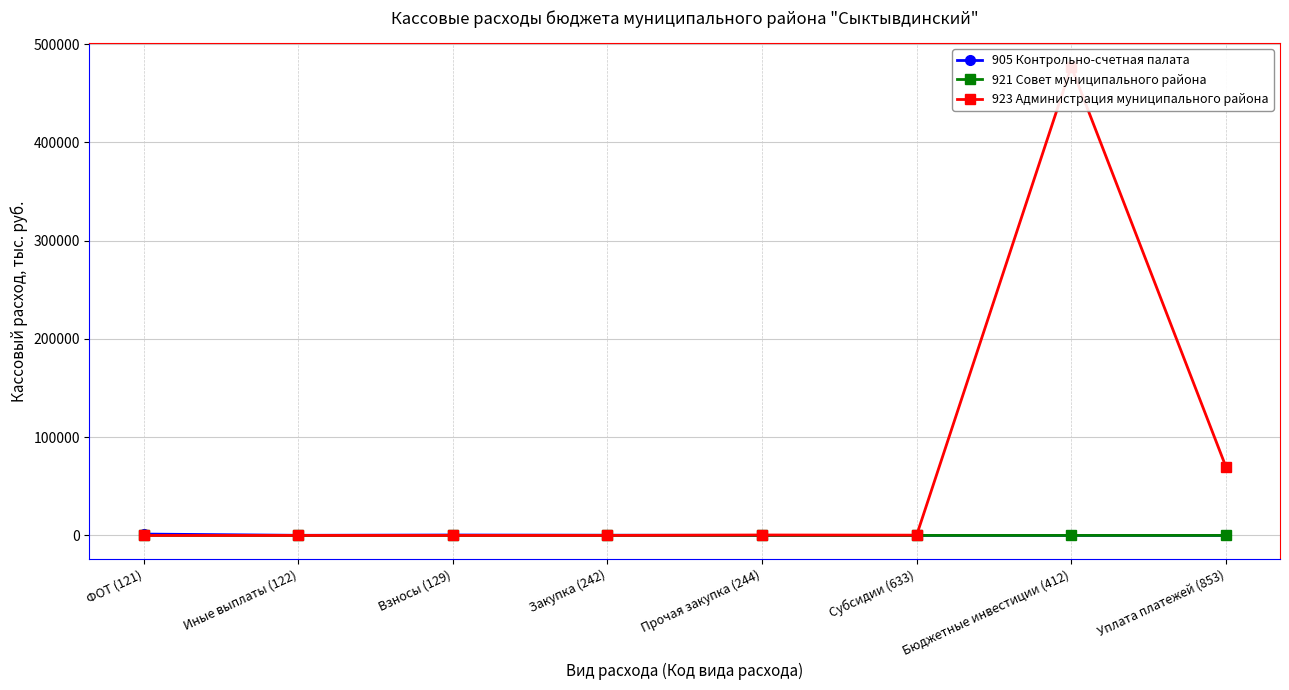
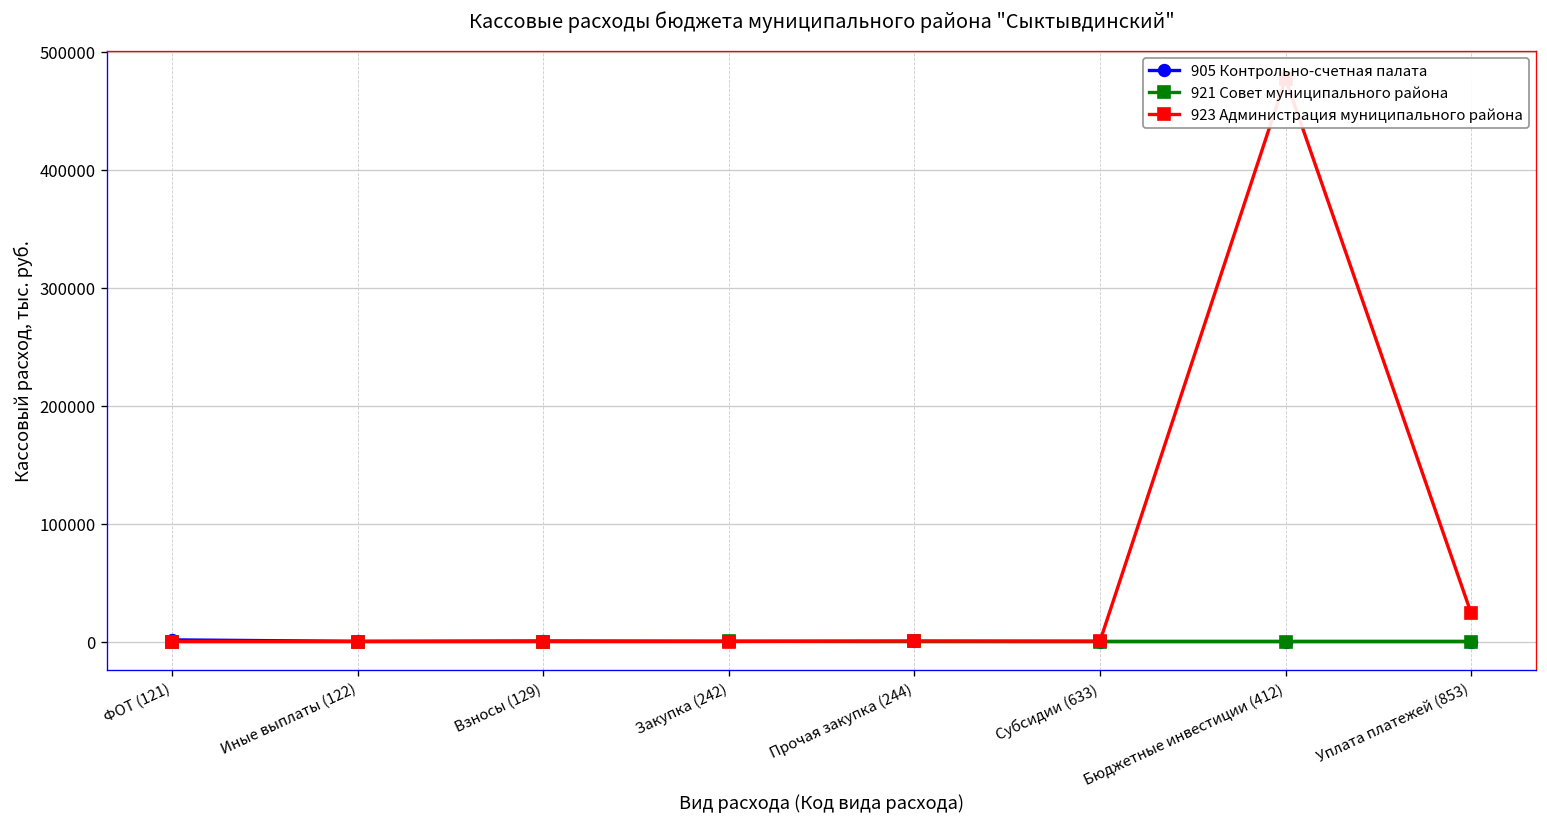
923 Администрация муниципального района, Уплата платежей (853): 70000 -> 20000
